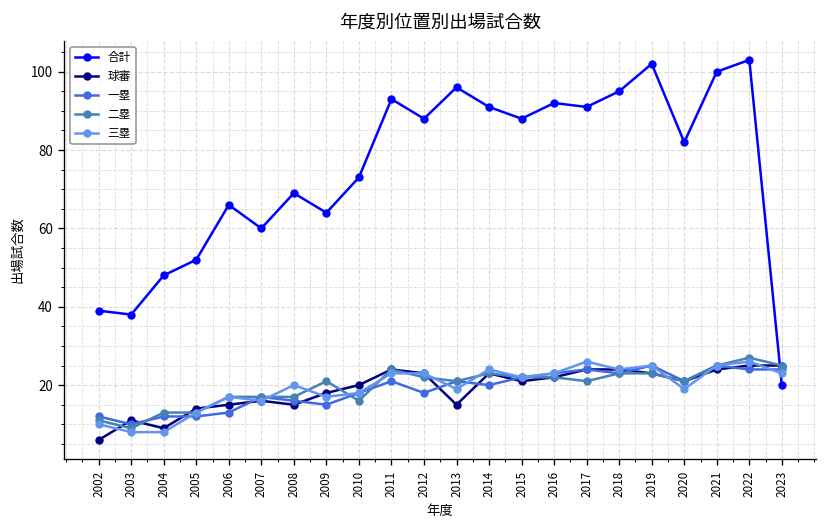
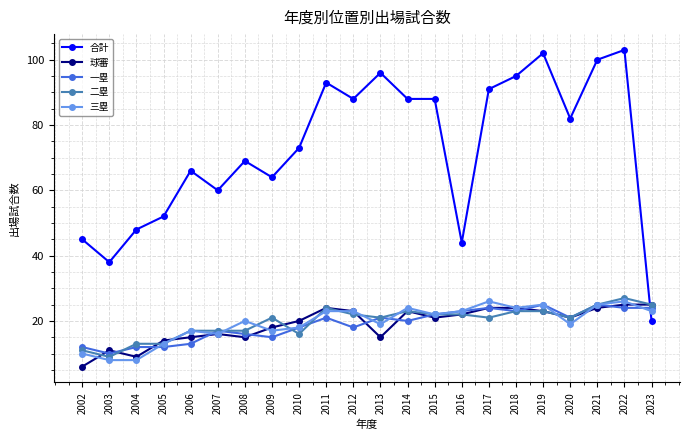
合計, 2002: 39 -> 45
合計, 2014: 91 -> 88
合計, 2016: 92 -> 44
